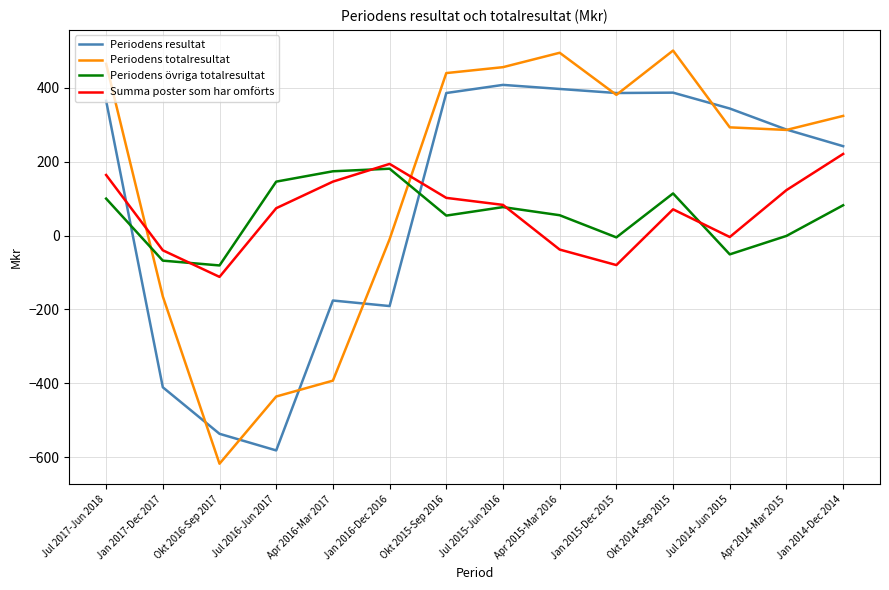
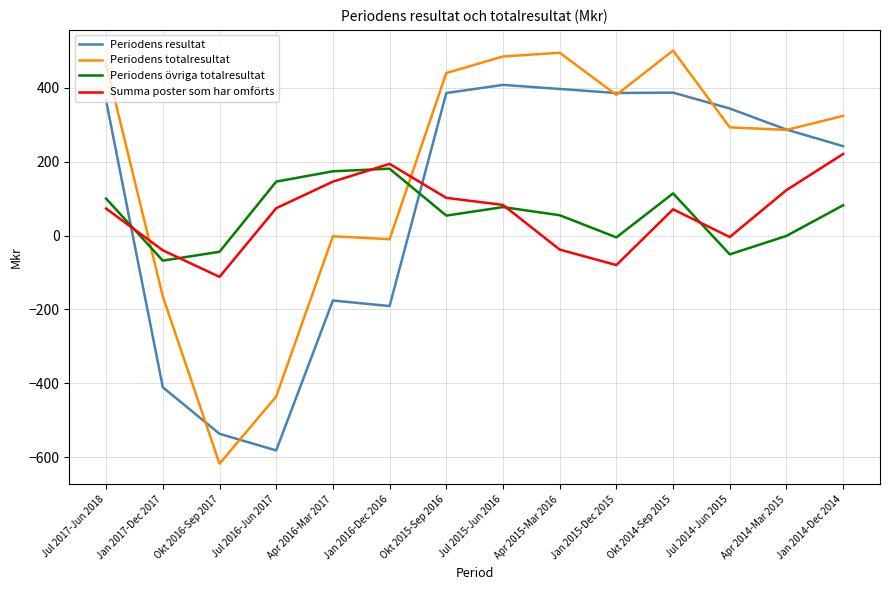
Summa poster som har omförts, Jul 2017-Jun 2018: 160 -> 70
Periodens övriga totalresultat, Okt 2016-Sep 2017: -80 -> -40
Periodens totalresultat, Apr 2016-Mar 2017: -390 -> 0
Periodens totalresultat, Jul 2015-Jun 2016: 460 -> 490
